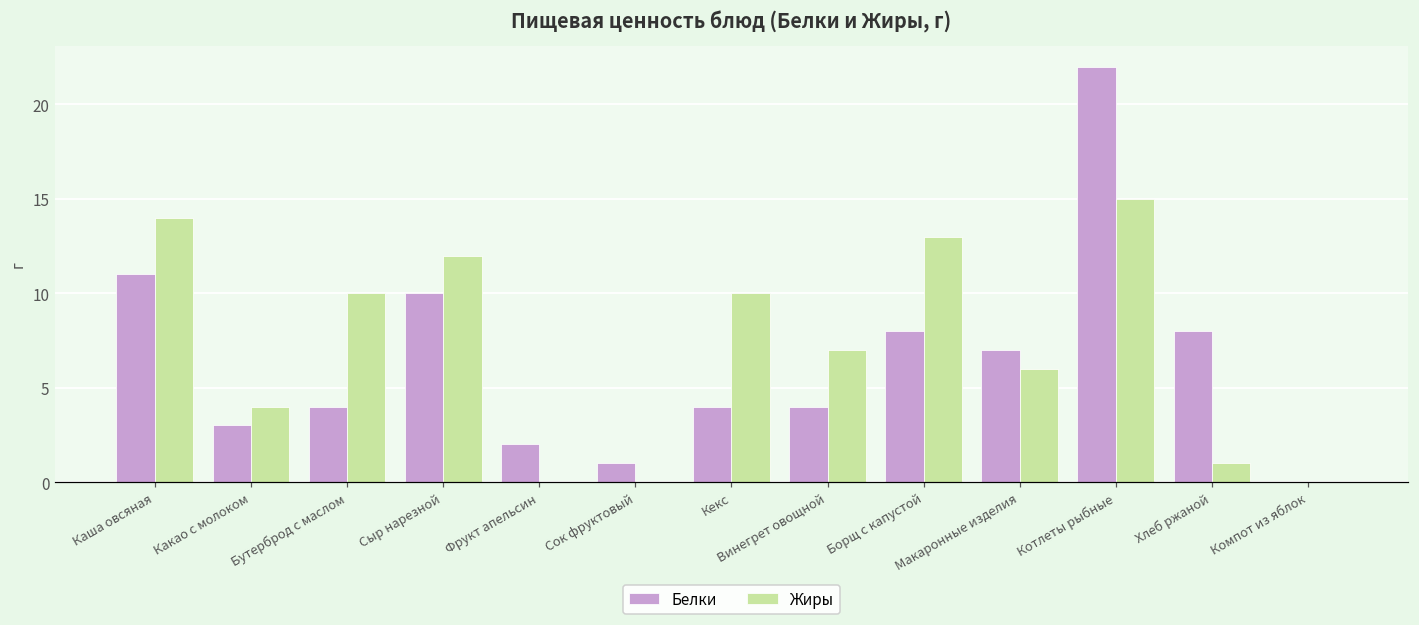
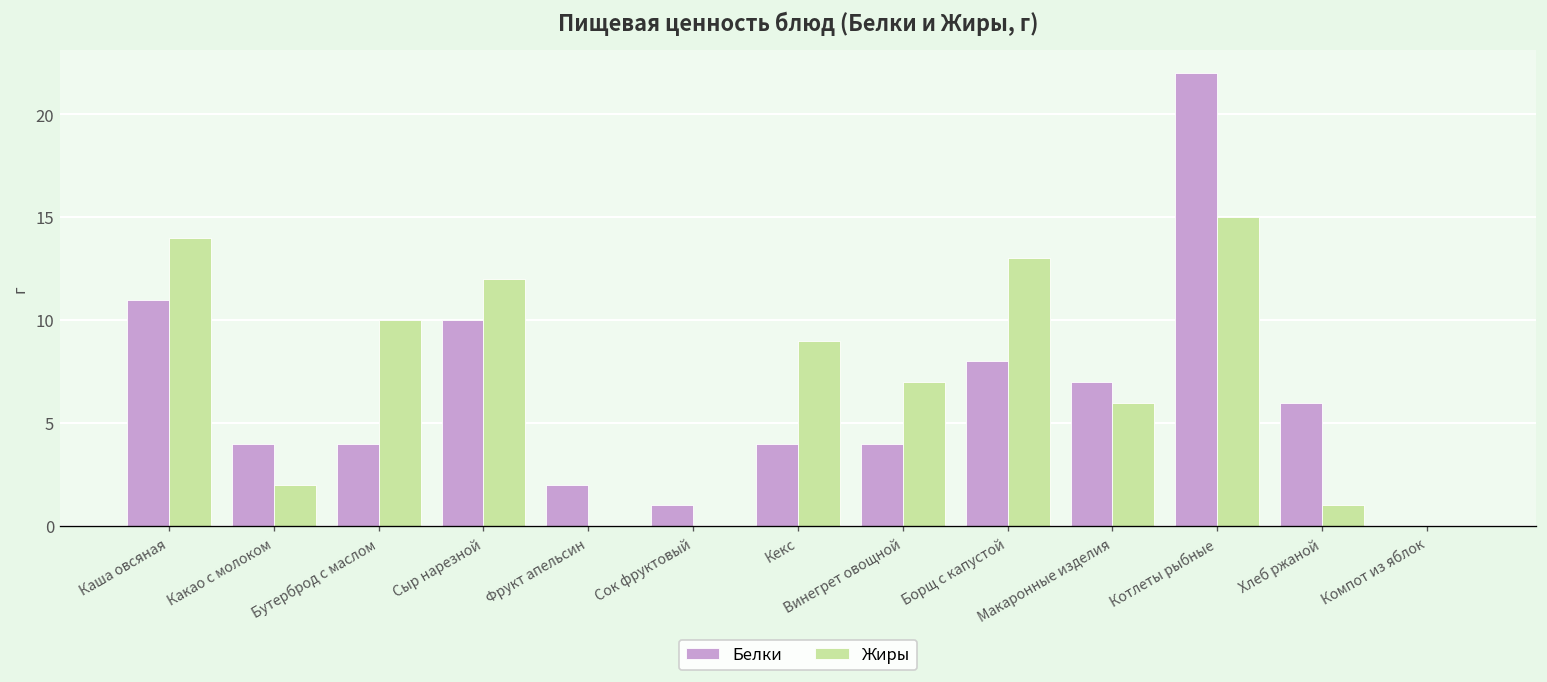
Белки, Какао с молоком: 3 -> 4
Жиры, Какао с молоком: 4 -> 2
Жиры, Кекс: 10 -> 9
Белки, Хлеб ржаной: 8 -> 6
